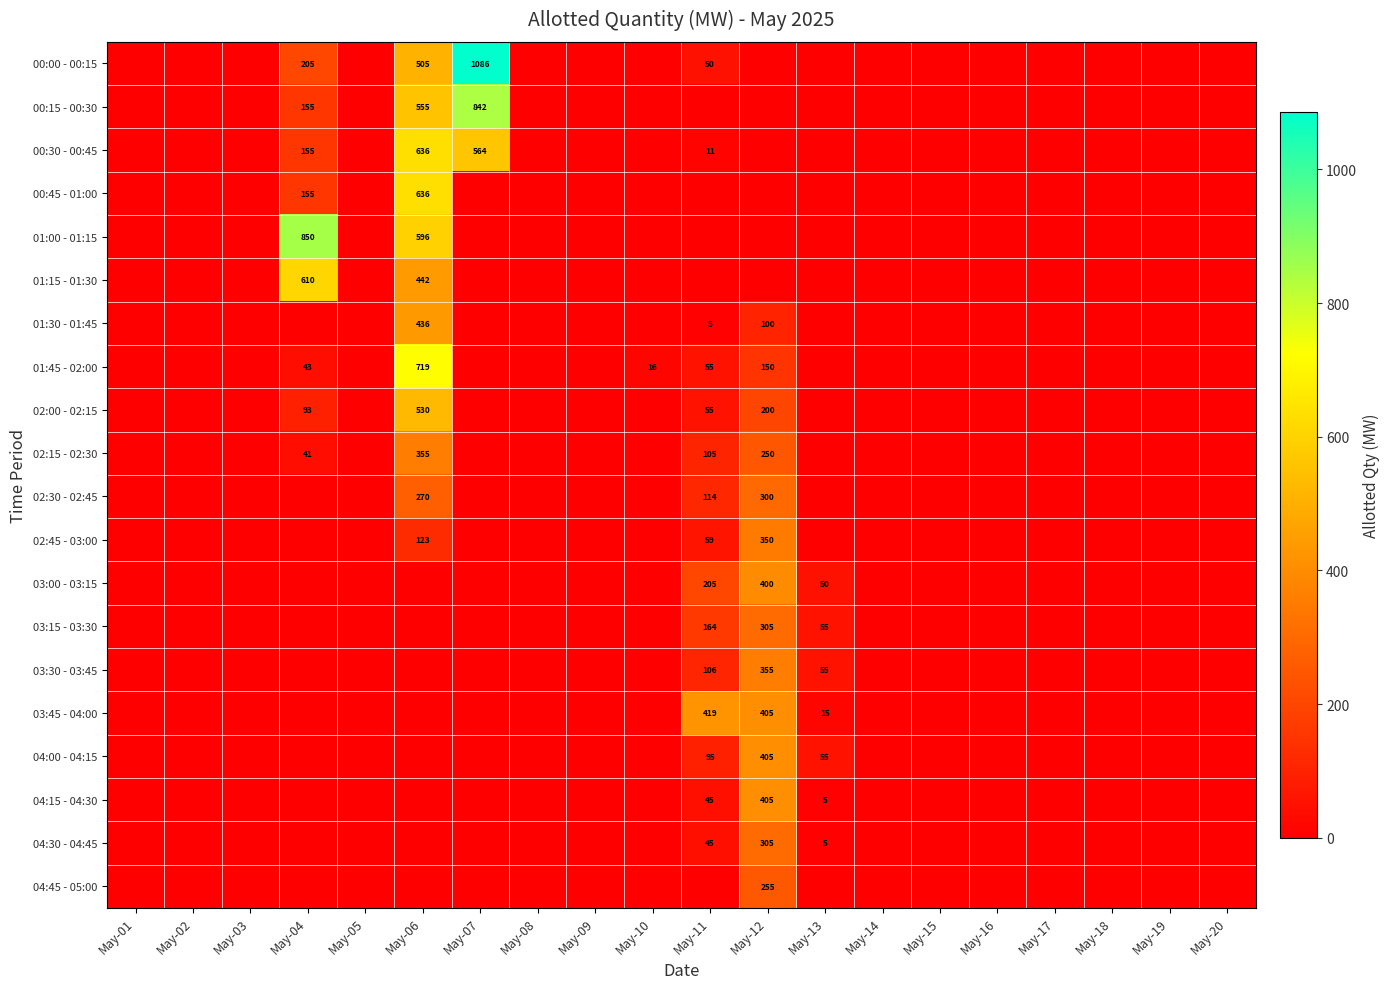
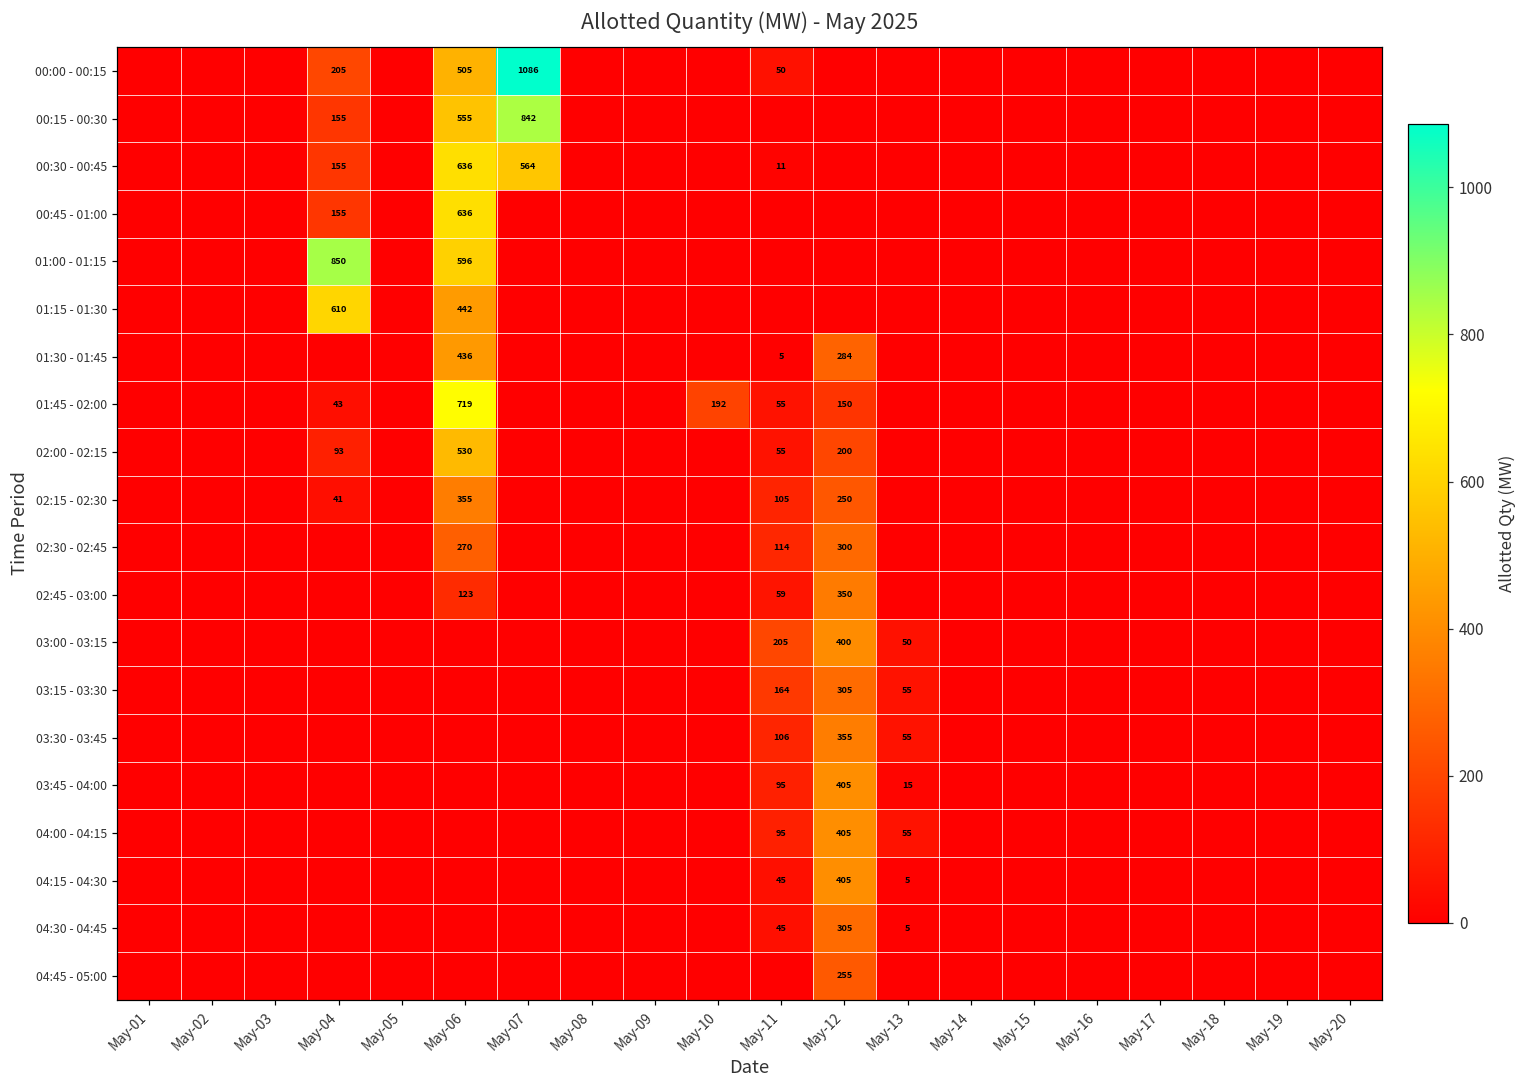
01:30 - 01:45, May-12: 100 -> 284
01:45 - 02:00, May-10: 16 -> 192
03:45 - 04:00, May-11: 419 -> 95
